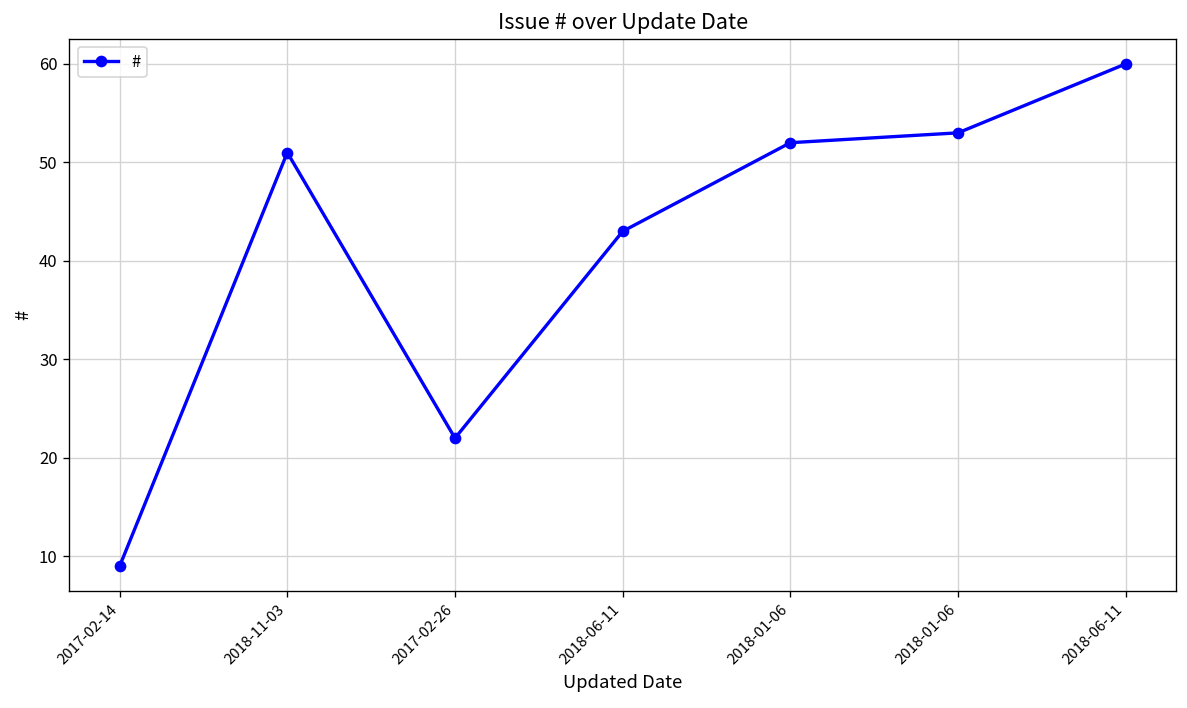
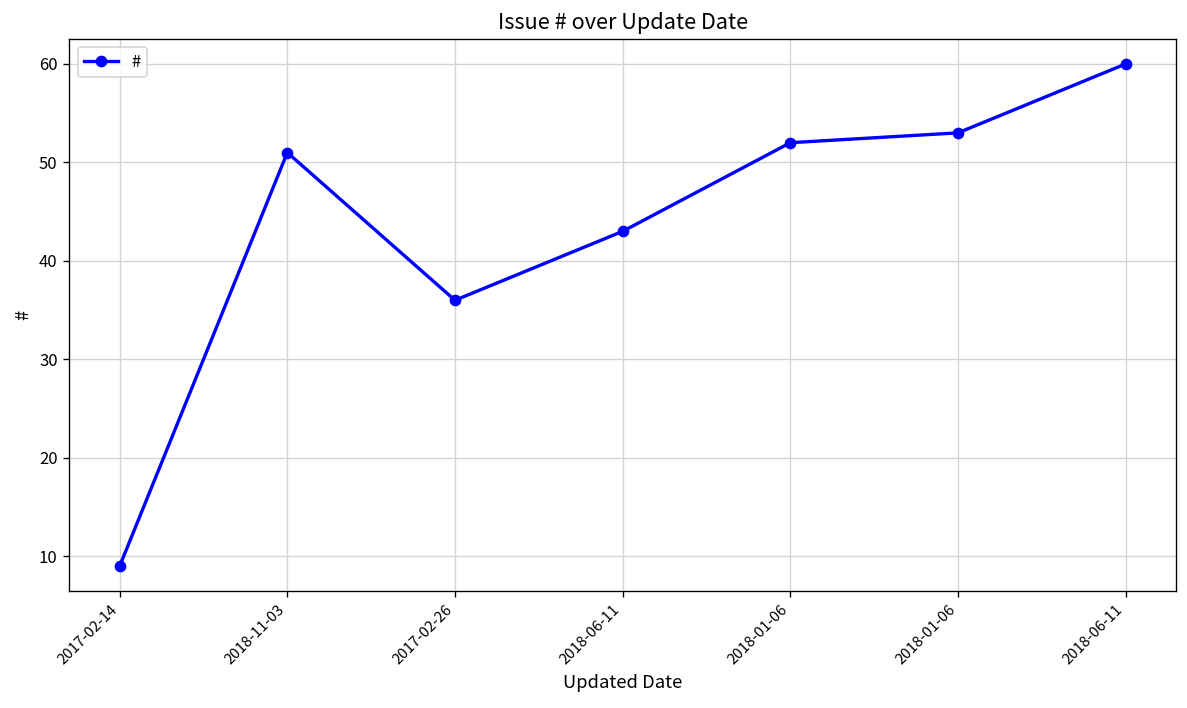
2017-02-26: 22 -> 36
